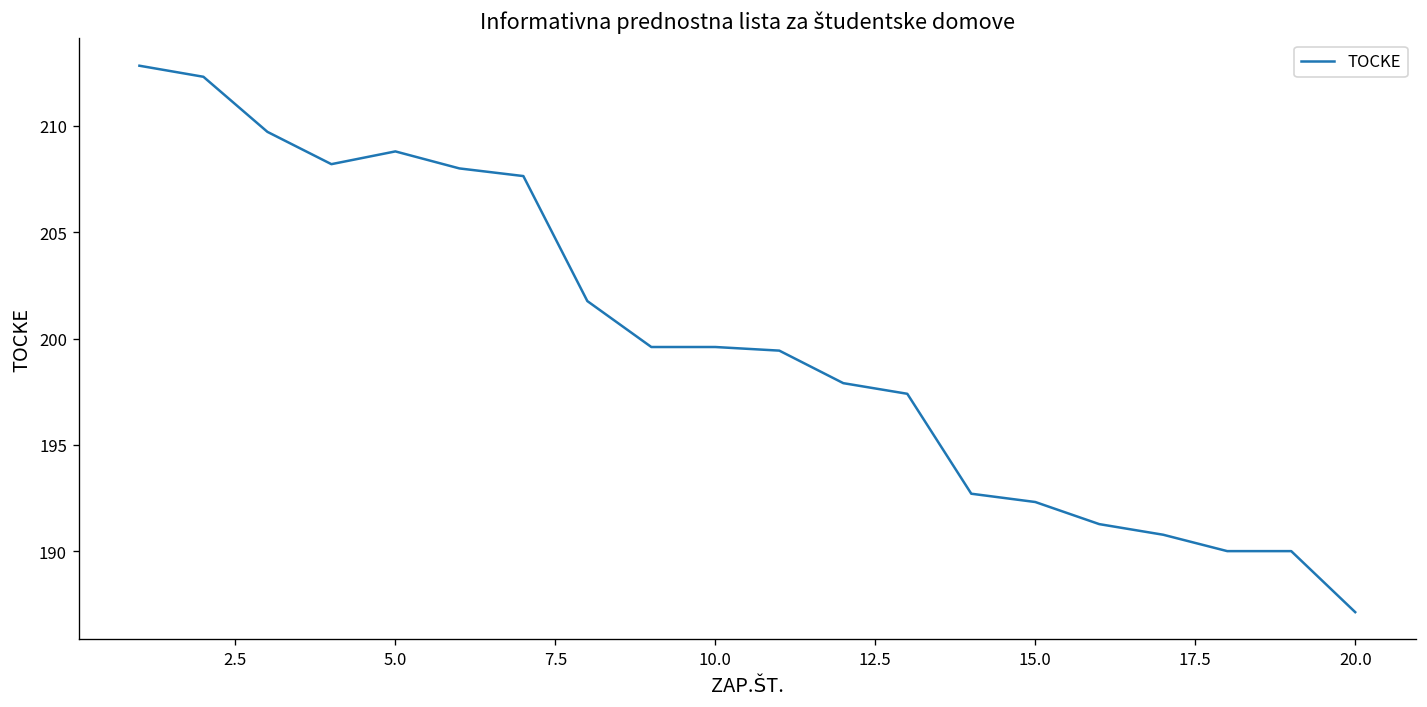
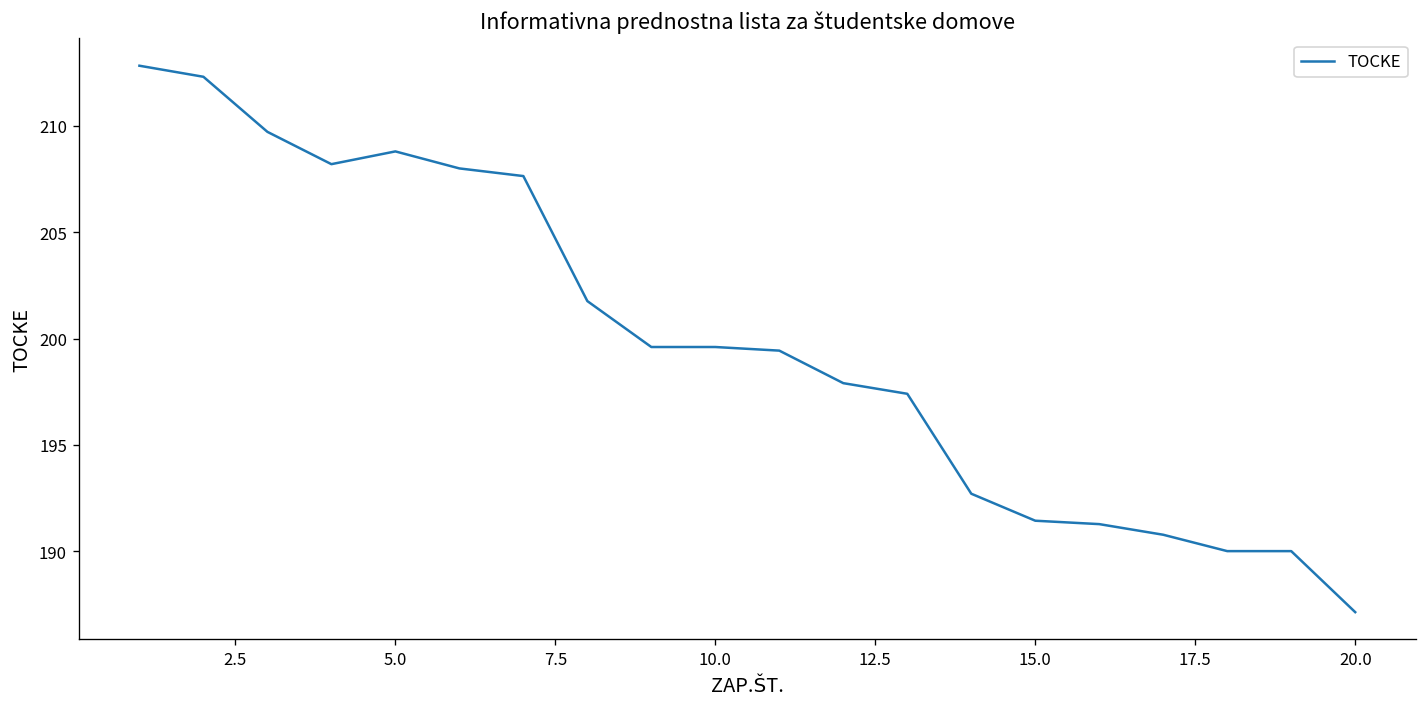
15.0: 192.3 -> 191.4
